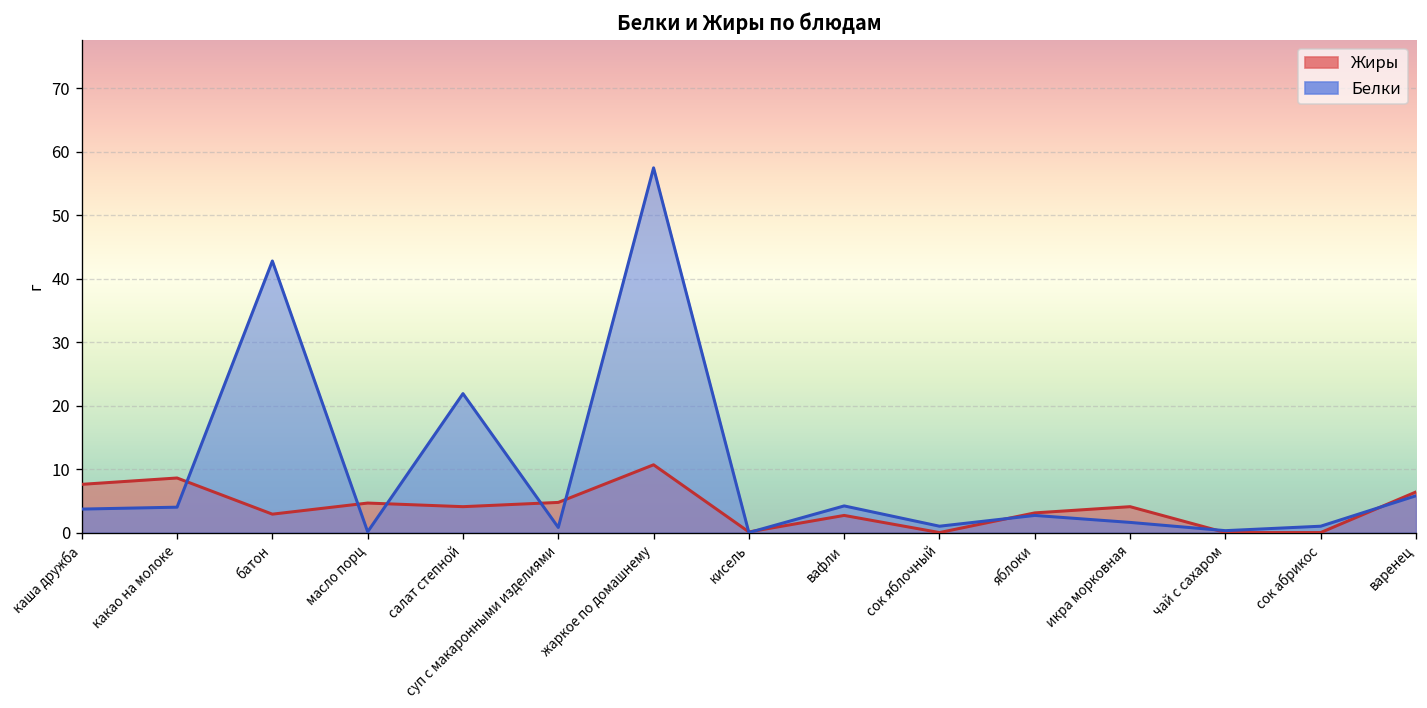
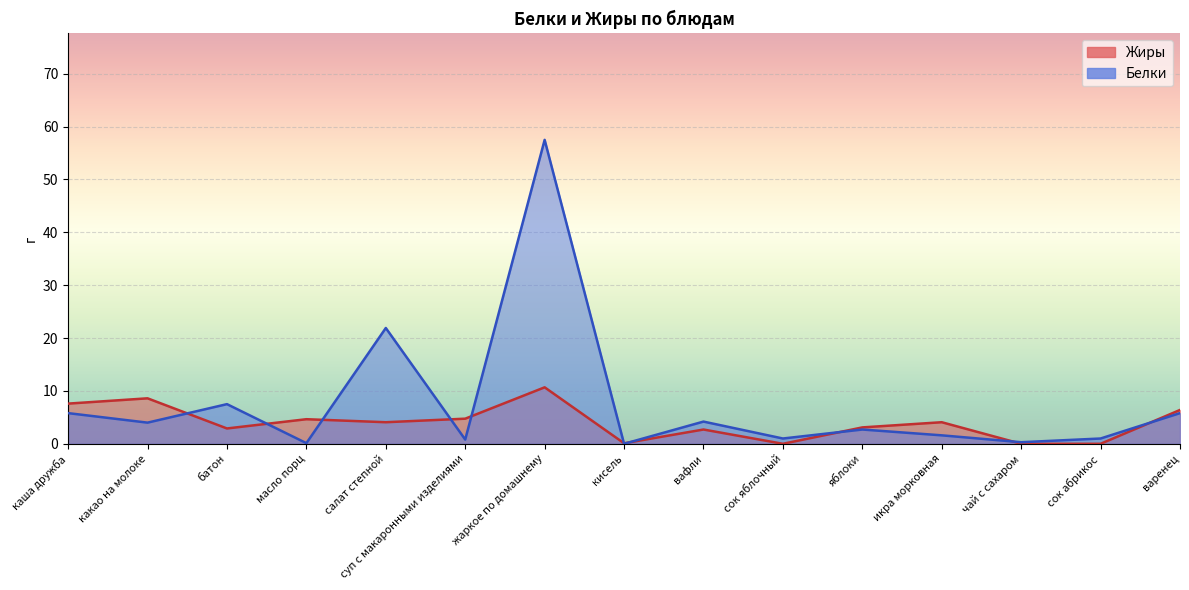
Белки, каша дружба: 4 -> 6
Белки, батон: 43 -> 8
